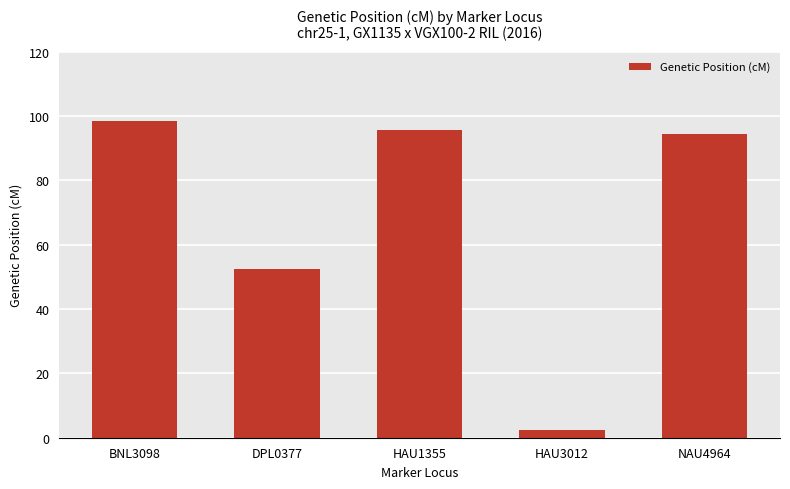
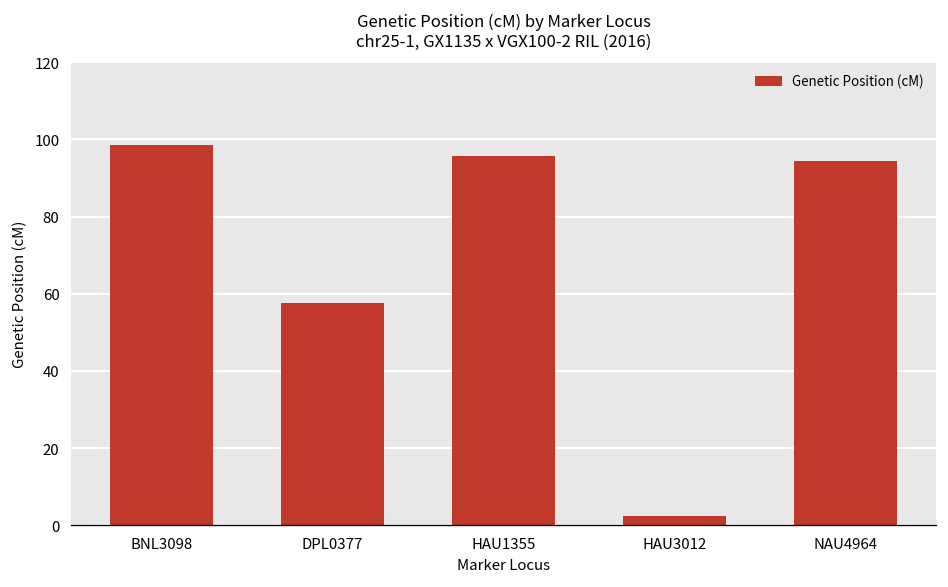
DPL0377: 52 -> 58
